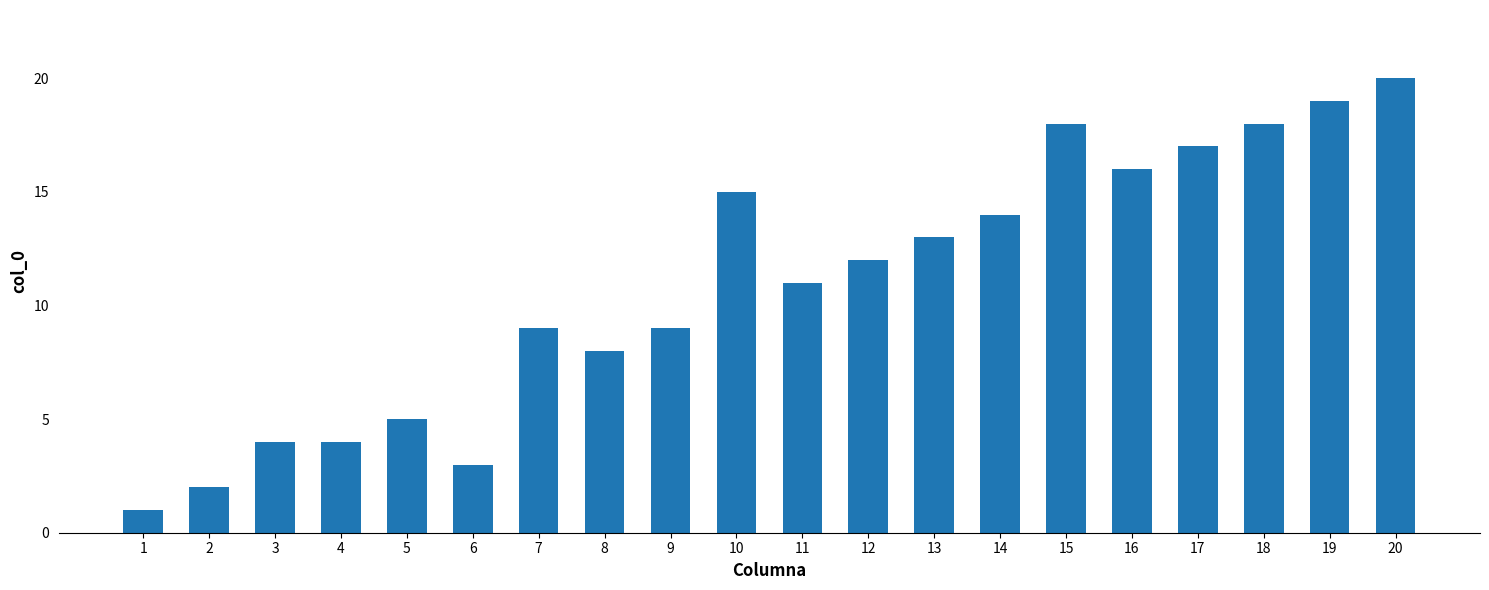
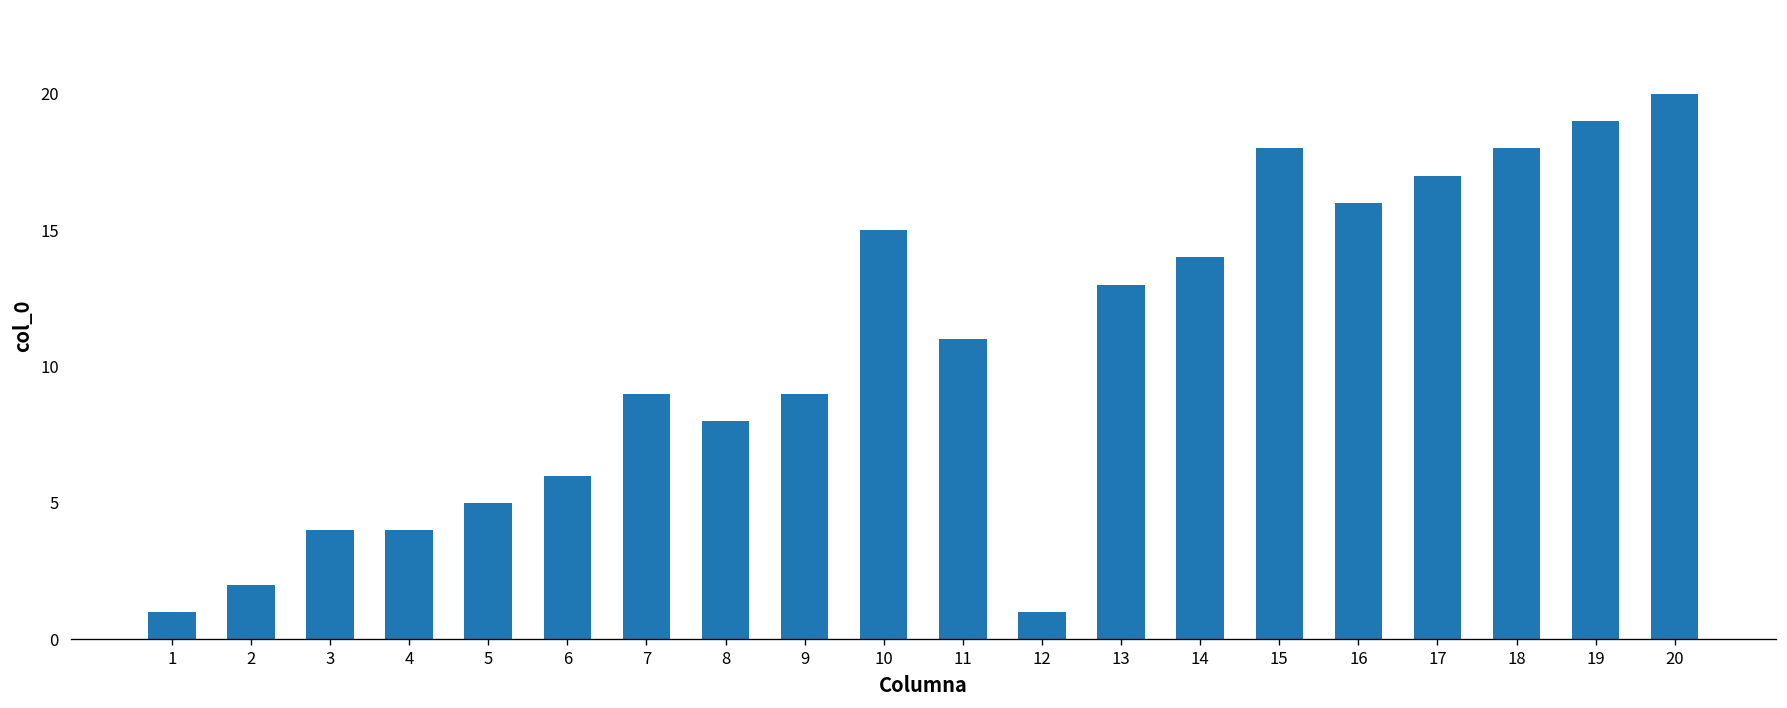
6: 3 -> 6
12: 12 -> 1
